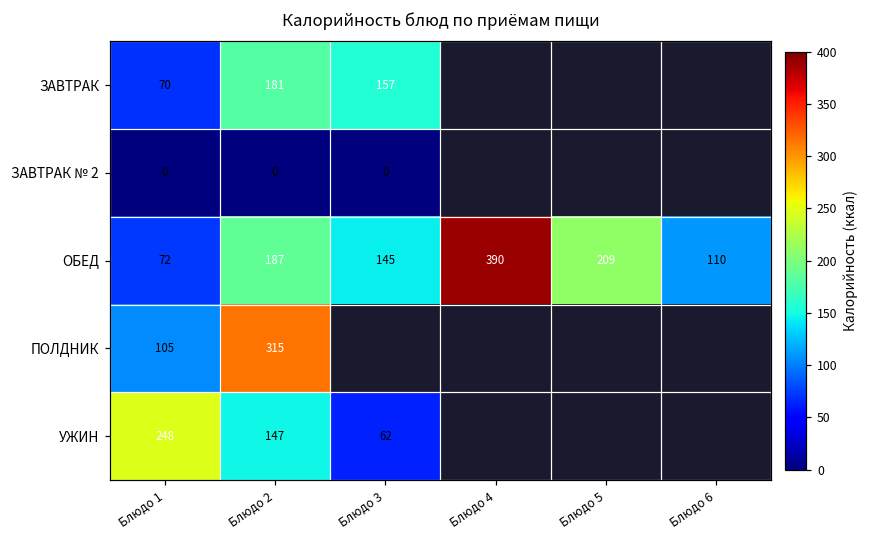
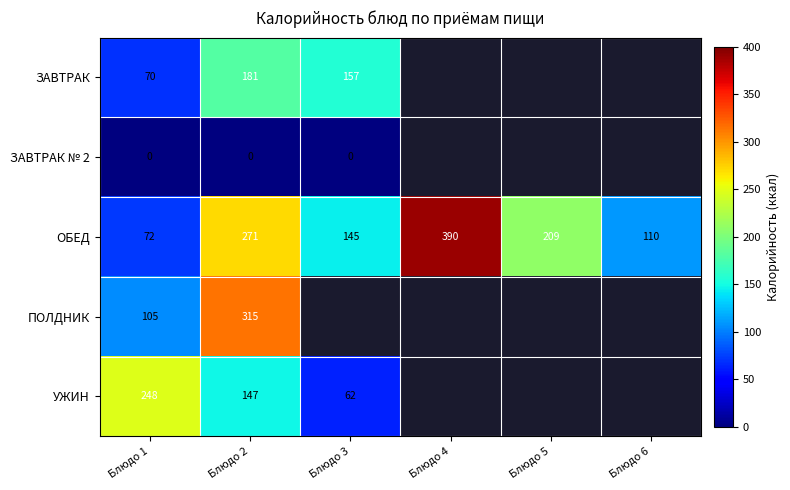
ОБЕД, Блюдо 2: 187 -> 271
